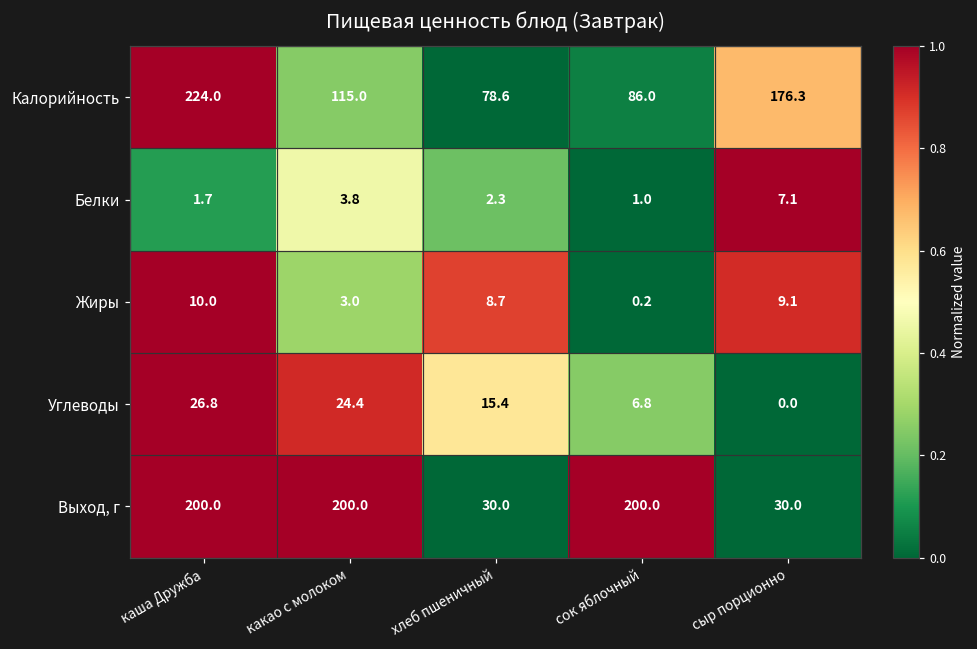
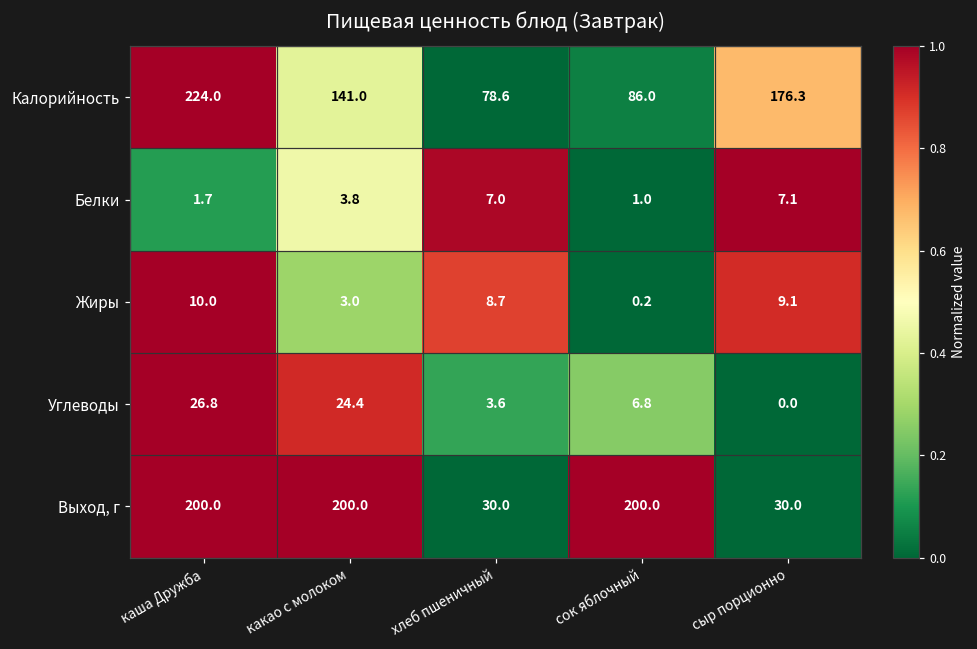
Калорийность, какао с молоком: 115.0 -> 141.0
Белки, хлеб пшеничный: 2.3 -> 7.0
Углеводы, хлеб пшеничный: 15.4 -> 3.6
